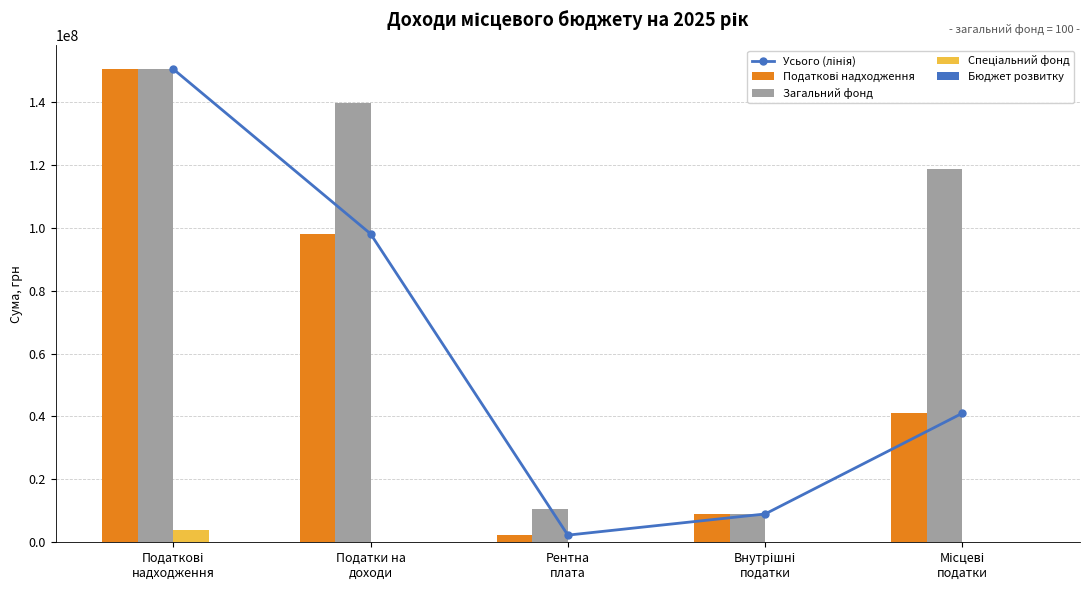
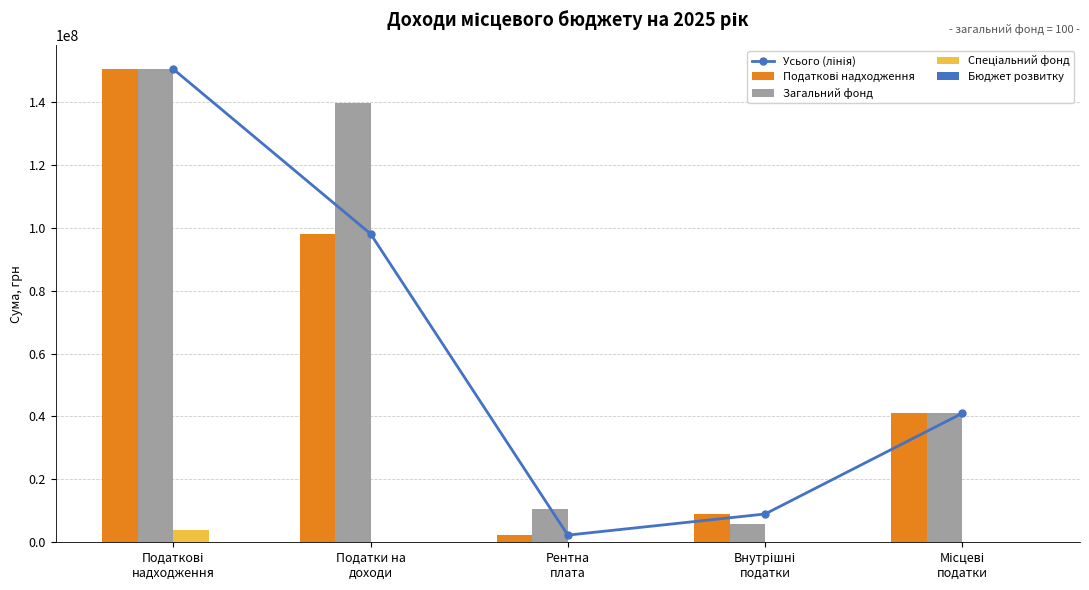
Загальний фонд, Внутрішні податки: 9000000 -> 6000000
Загальний фонд, Місцеві податки: 119000000 -> 41000000
